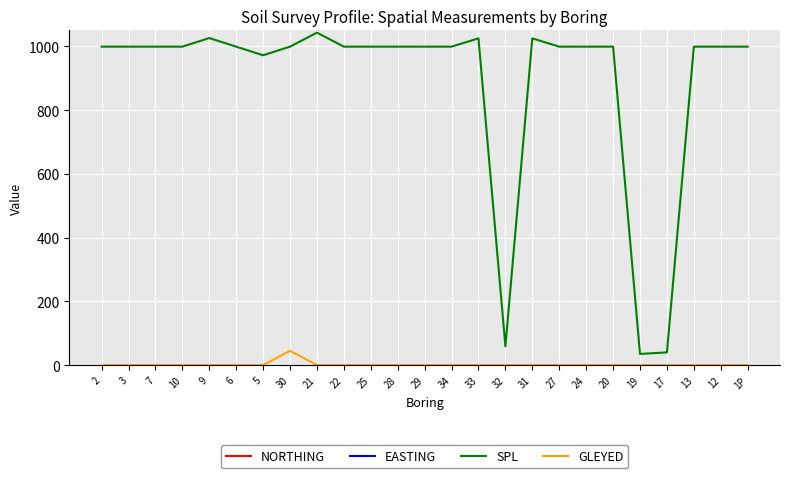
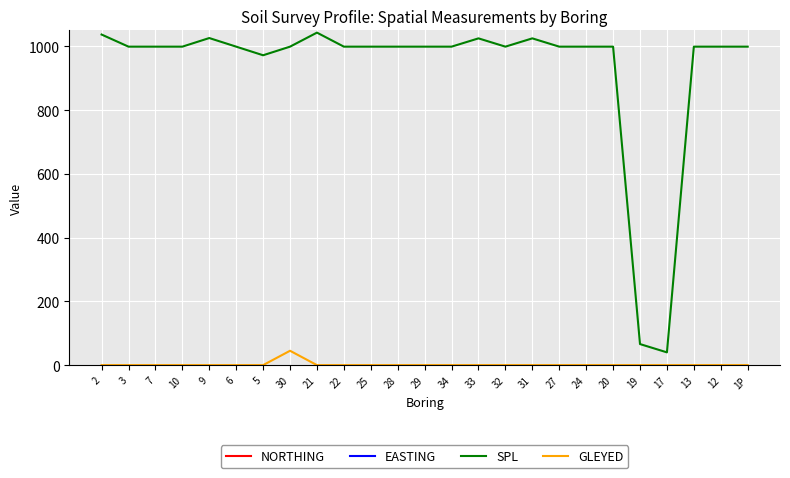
SPL, 2: 1000 -> 1040
SPL, 32: 60 -> 1000
SPL, 19: 40 -> 70
